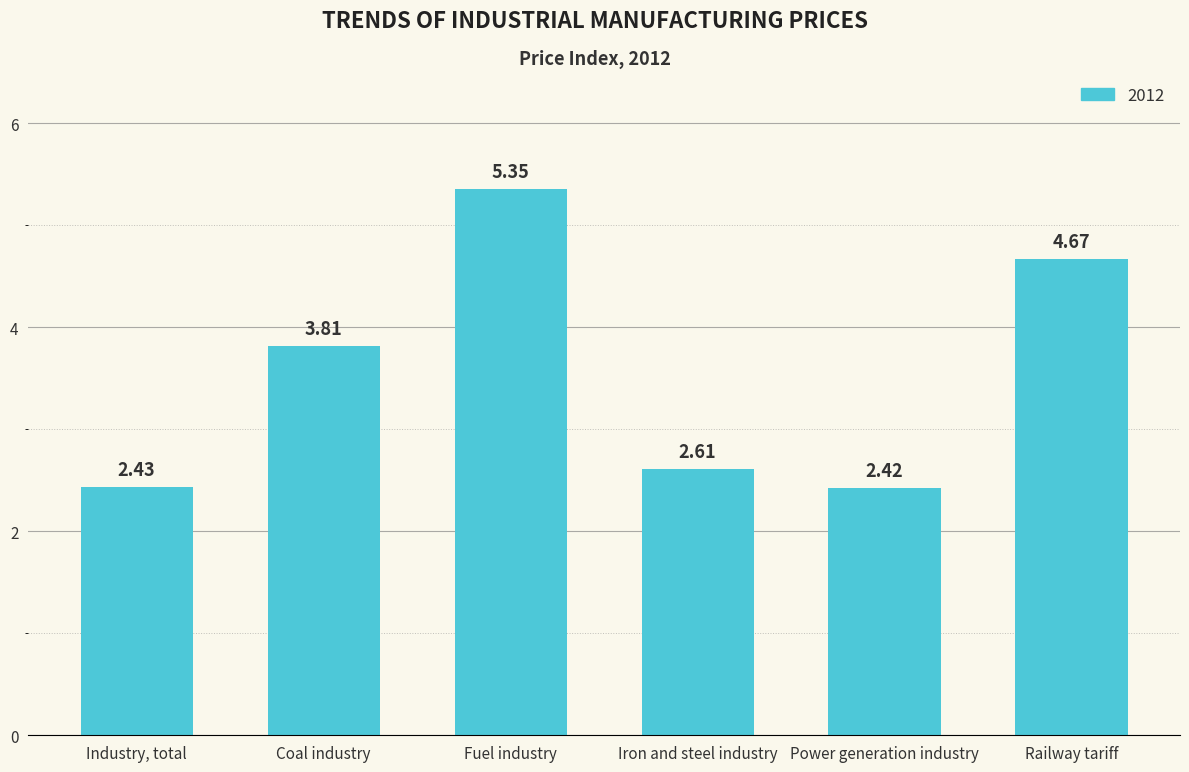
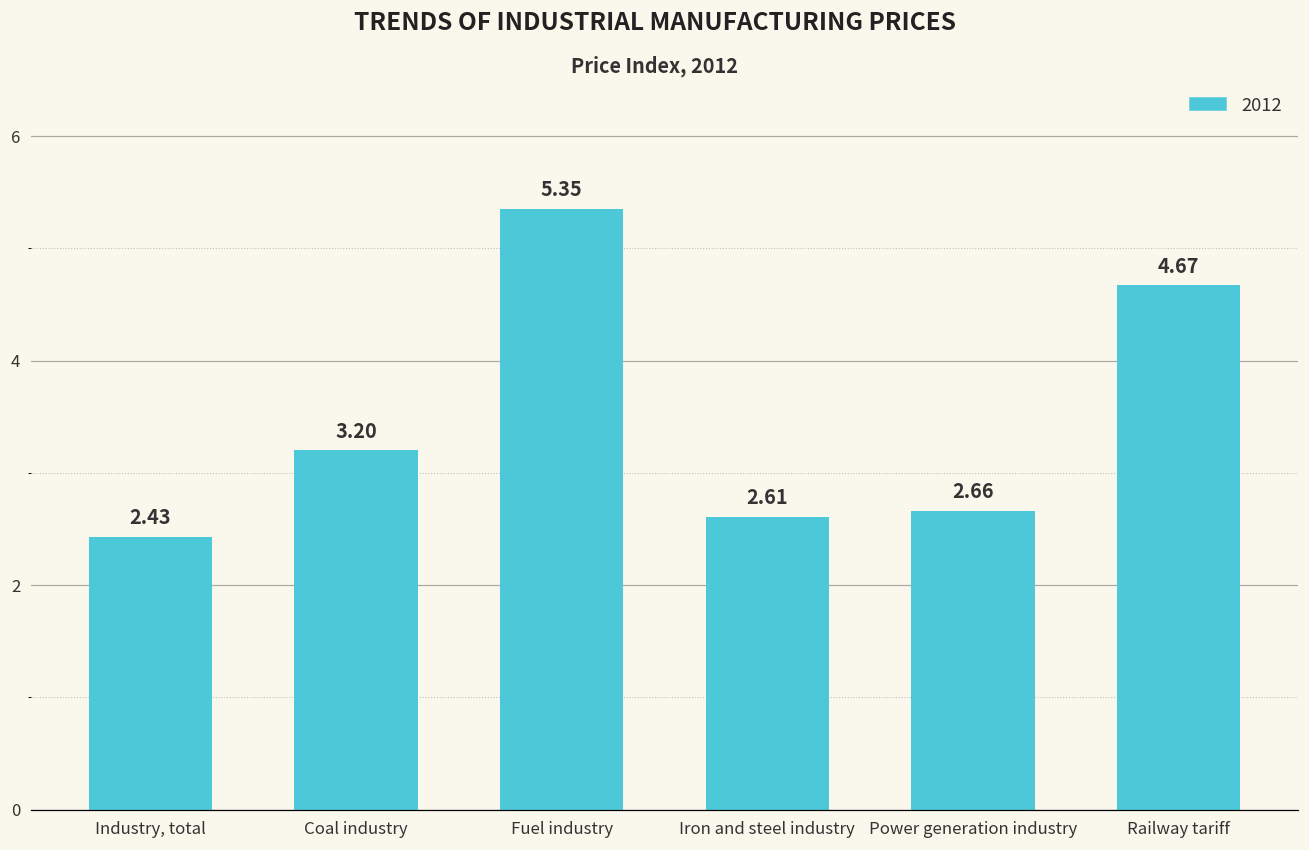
Coal industry: 3.81 -> 3.20
Power generation industry: 2.42 -> 2.66
